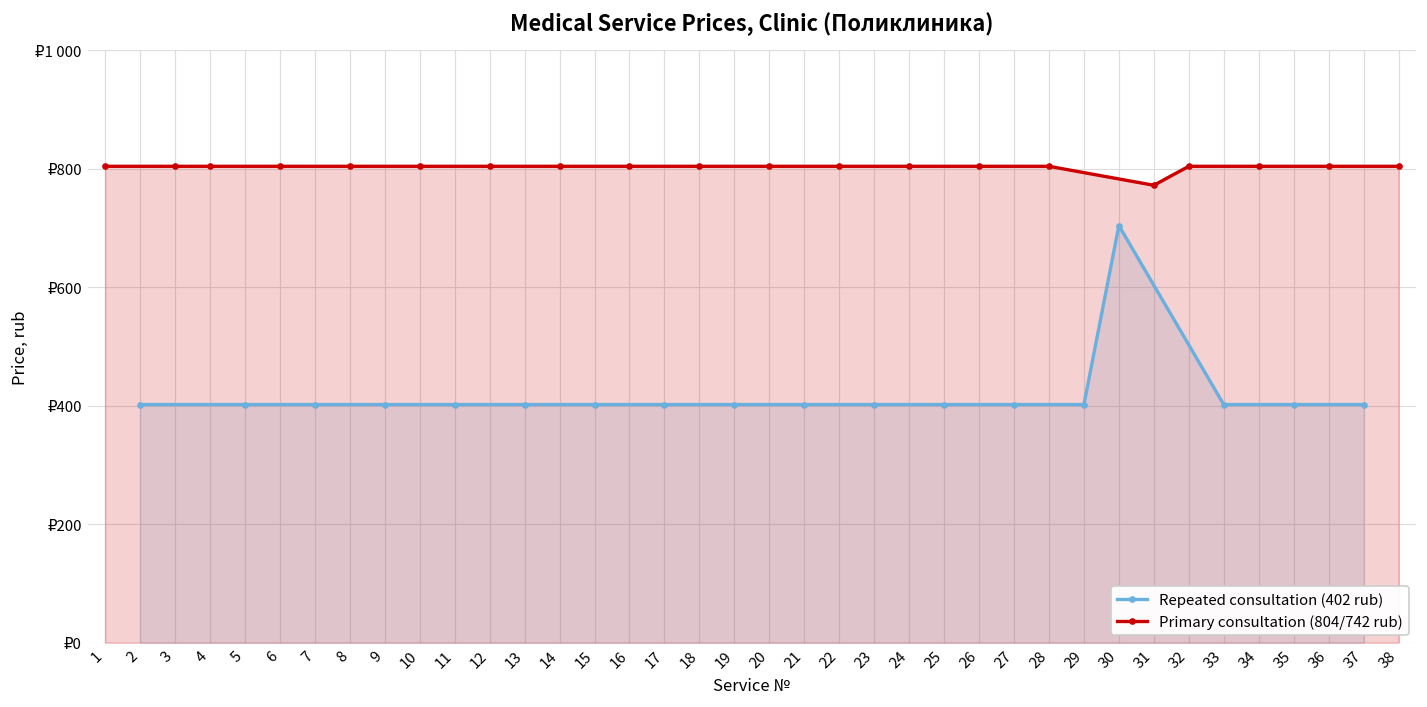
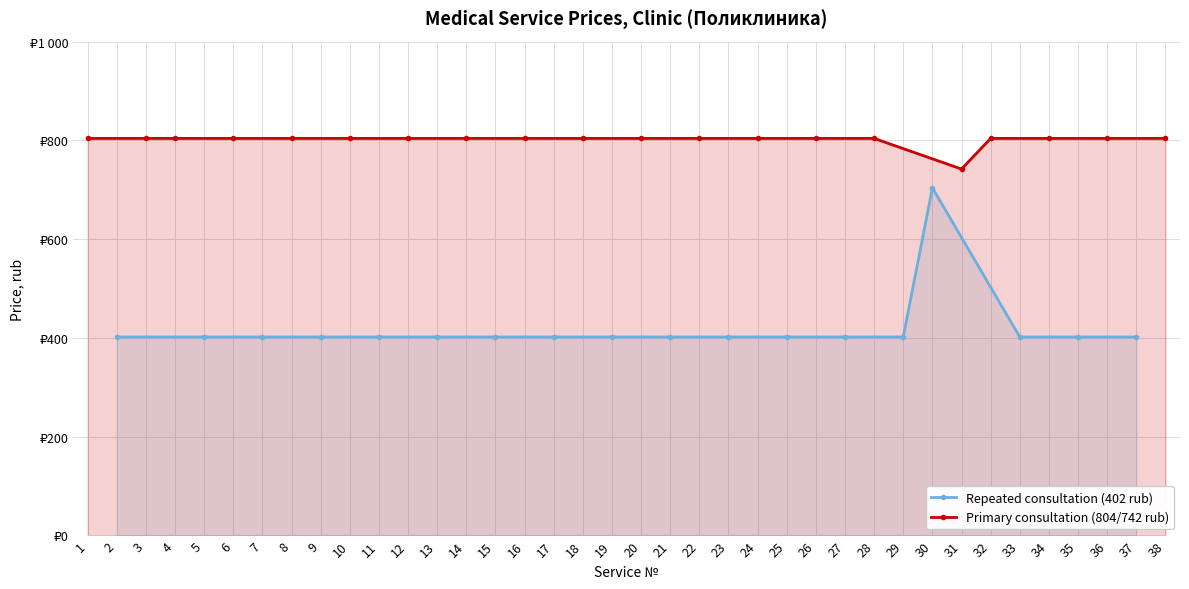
Primary consultation (804/742 rub), 31: ₽770 -> ₽740
